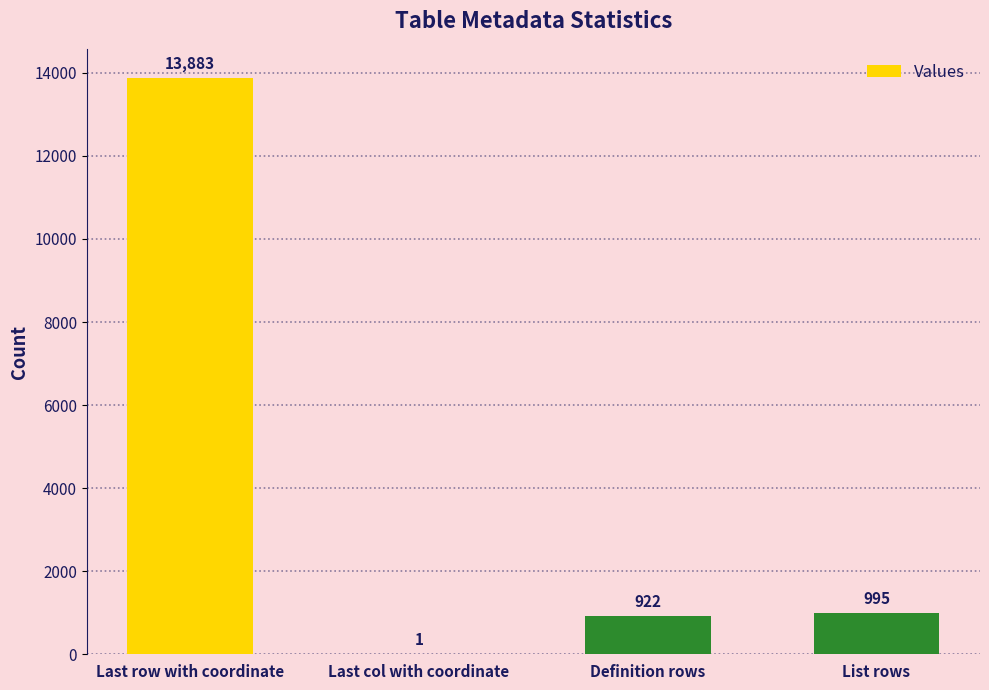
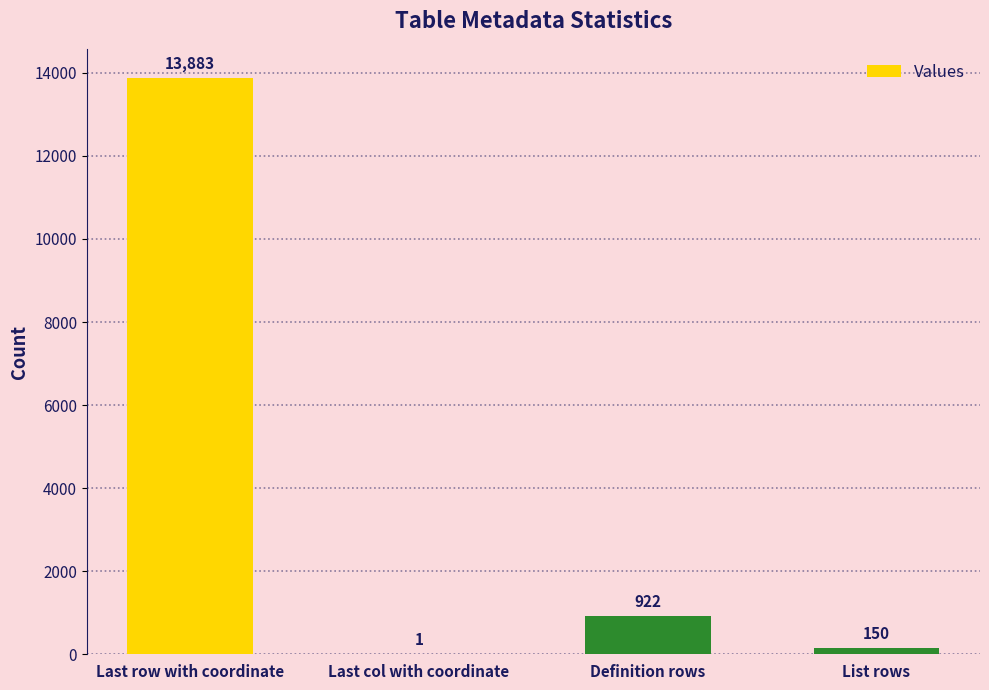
List rows: 995 -> 150
